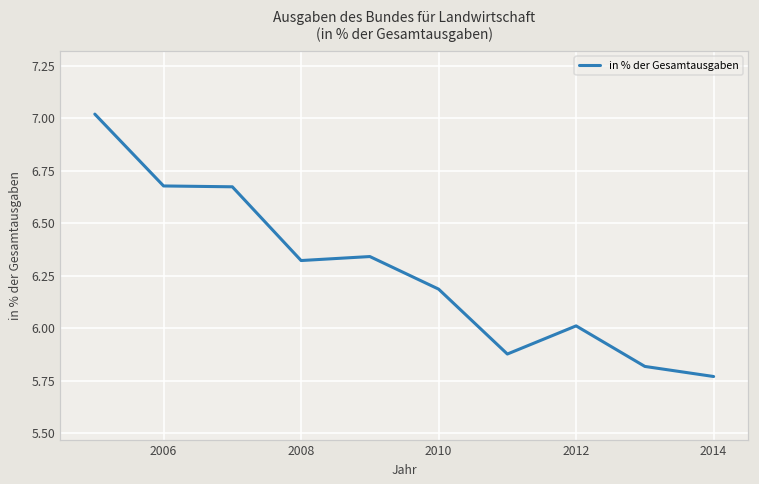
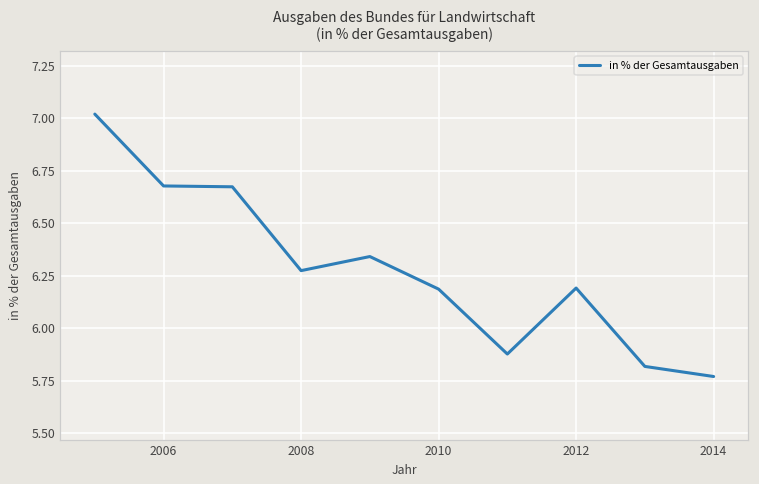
2008: 6.32 -> 6.27
2012: 6.01 -> 6.19
